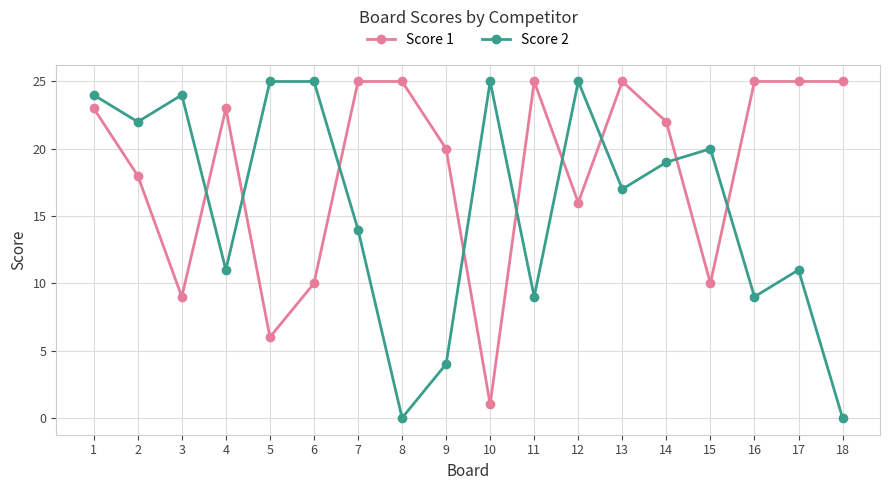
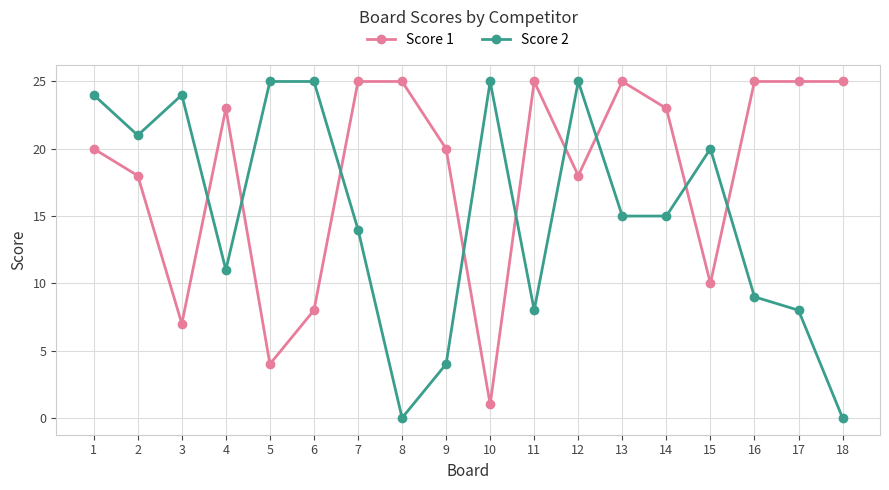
Score 1, 1: 23 -> 20
Score 2, 2: 22 -> 21
Score 1, 3: 9 -> 7
Score 1, 5: 6 -> 4
Score 1, 6: 10 -> 8
Score 2, 11: 9 -> 8
Score 1, 12: 16 -> 18
Score 2, 13: 17 -> 15
Score 1, 14: 22 -> 23
Score 2, 14: 19 -> 15
Score 2, 17: 11 -> 8
